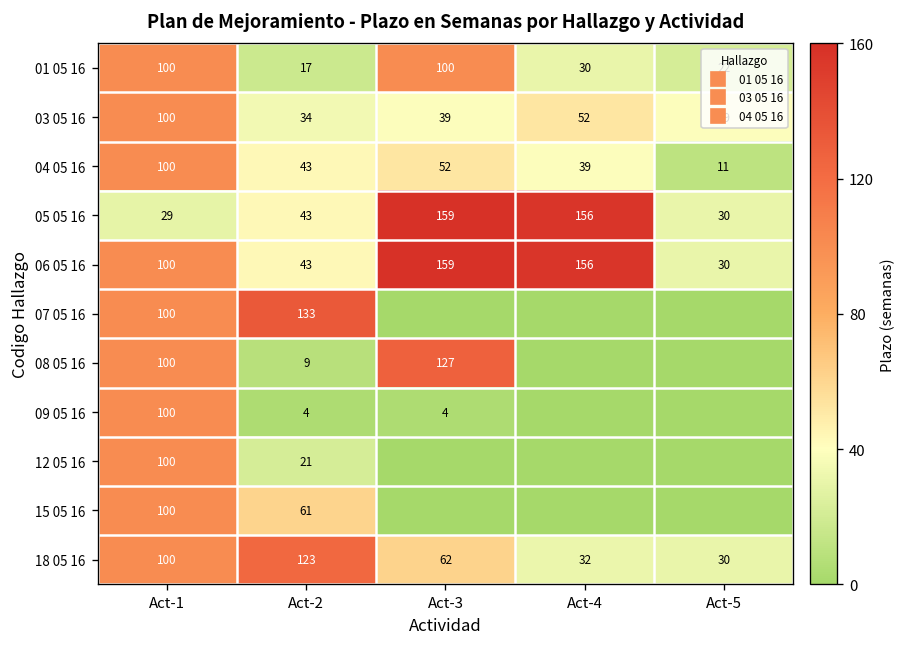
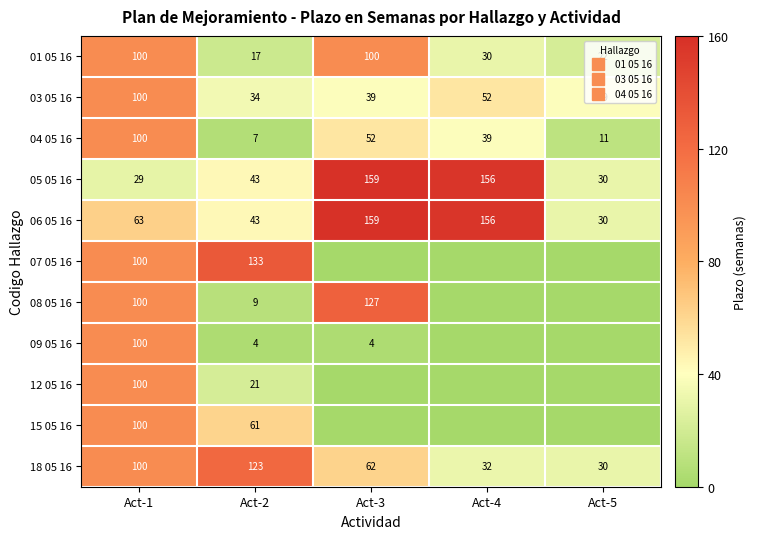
04 05 16, Act-2: 43 -> 7
06 05 16, Act-1: 100 -> 63
